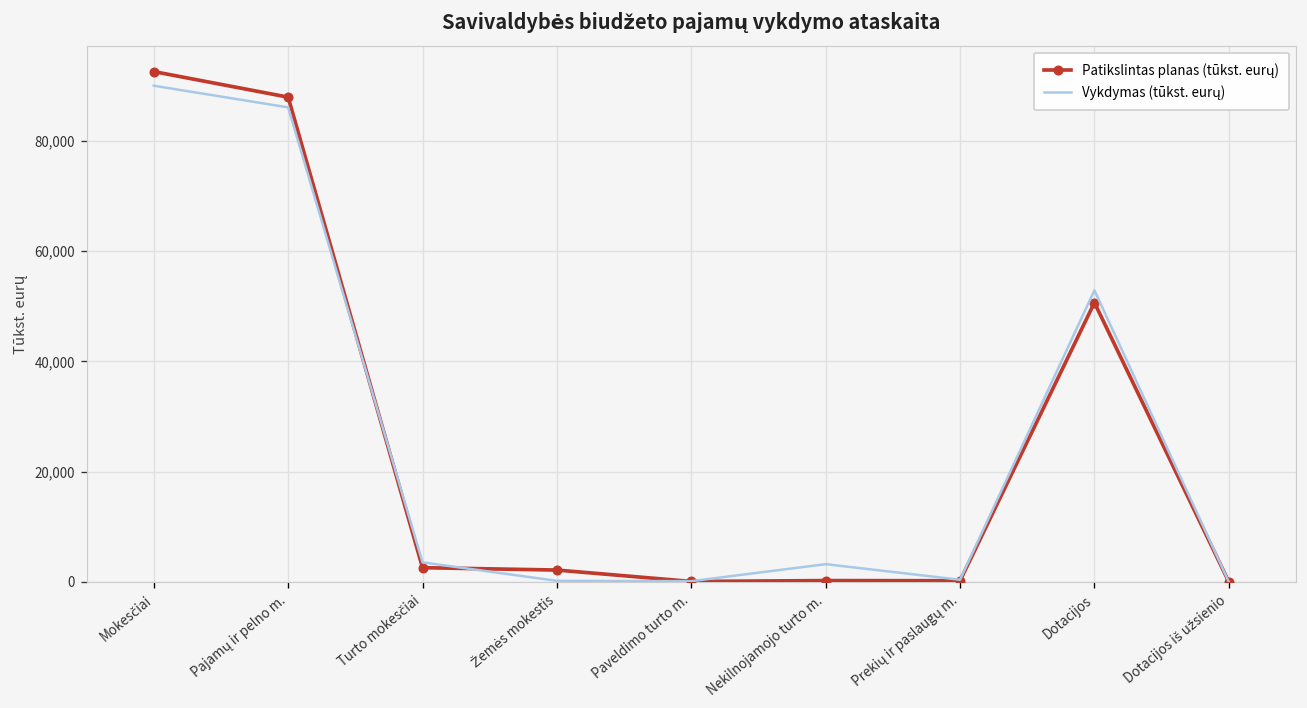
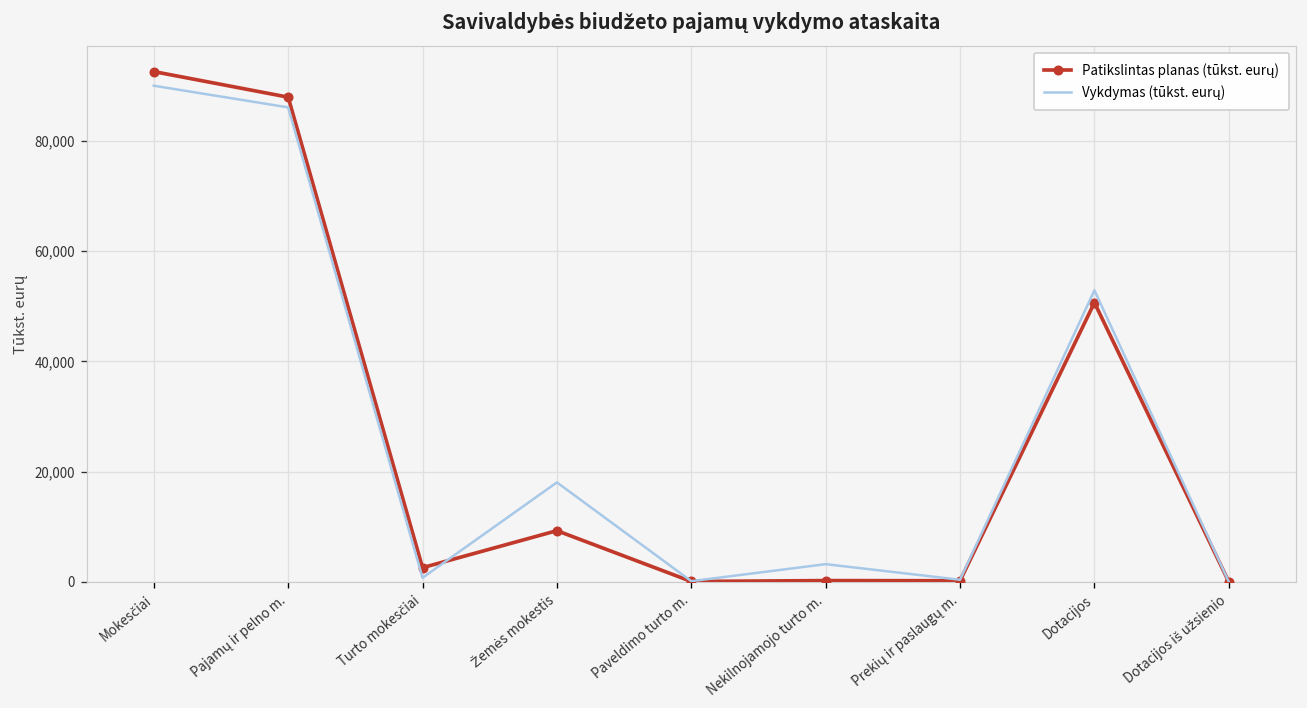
Vykdymas (tūkst. eurų), Turto mokesčiai: 4,000 -> 1,000
Patikslintas planas (tūkst. eurų), Žemės mokestis: 2,000 -> 9,000
Vykdymas (tūkst. eurų), Žemės mokestis: 0 -> 18,000
